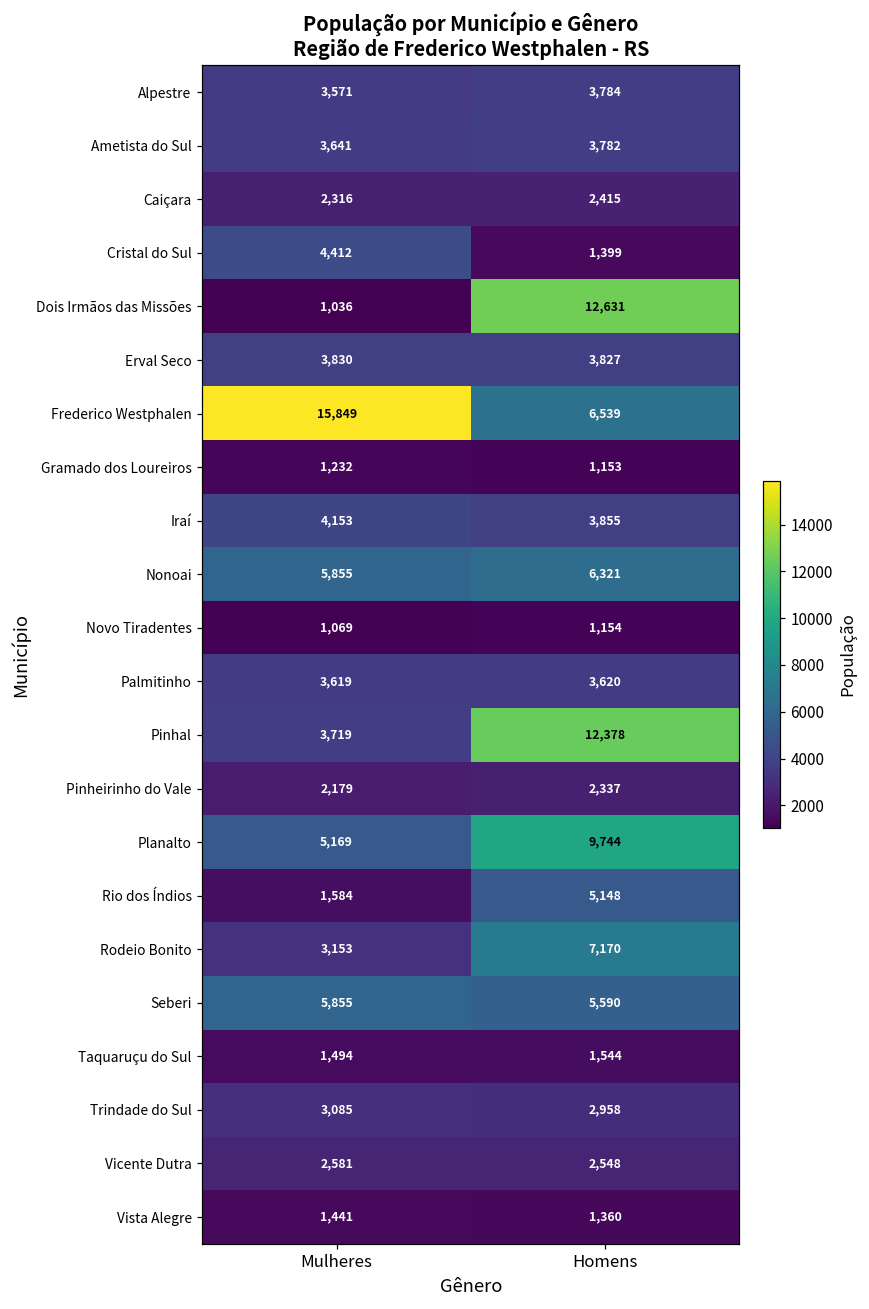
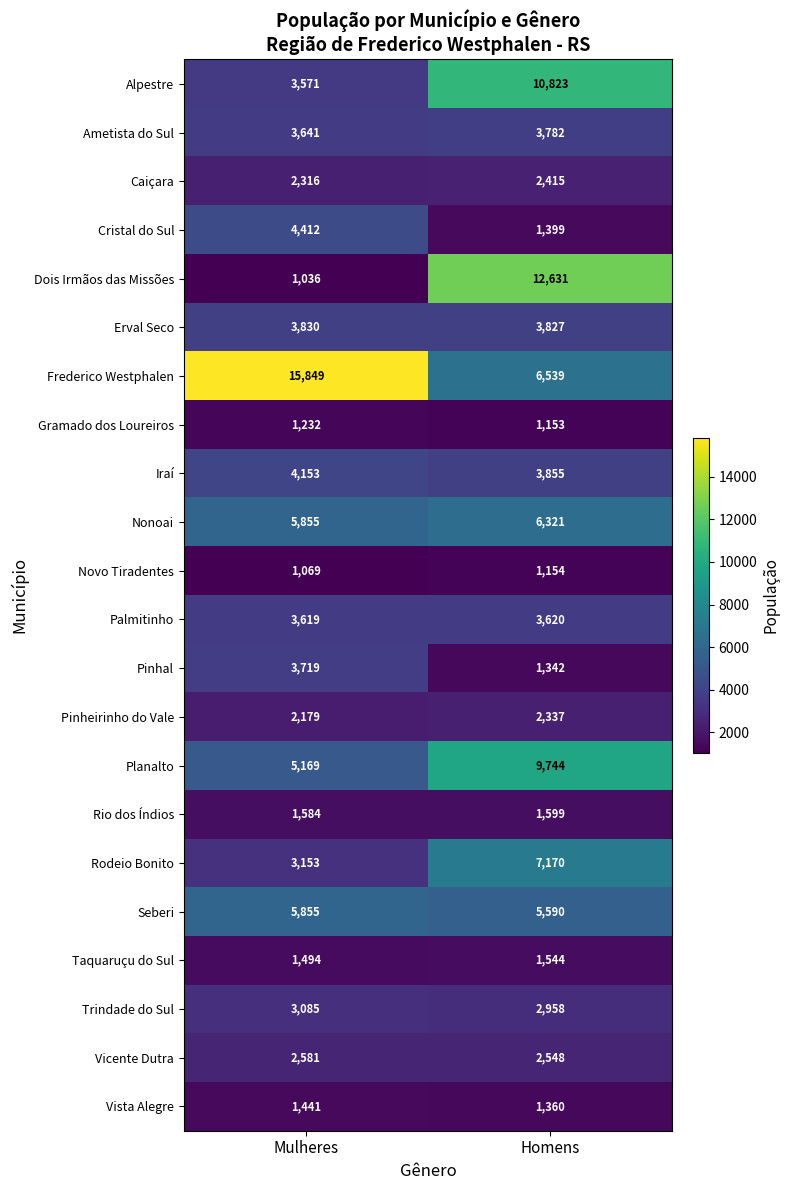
Alpestre, Homens: 3,784 -> 10,823
Pinhal, Homens: 12,378 -> 1,342
Rio dos Índios, Homens: 5,148 -> 1,599
